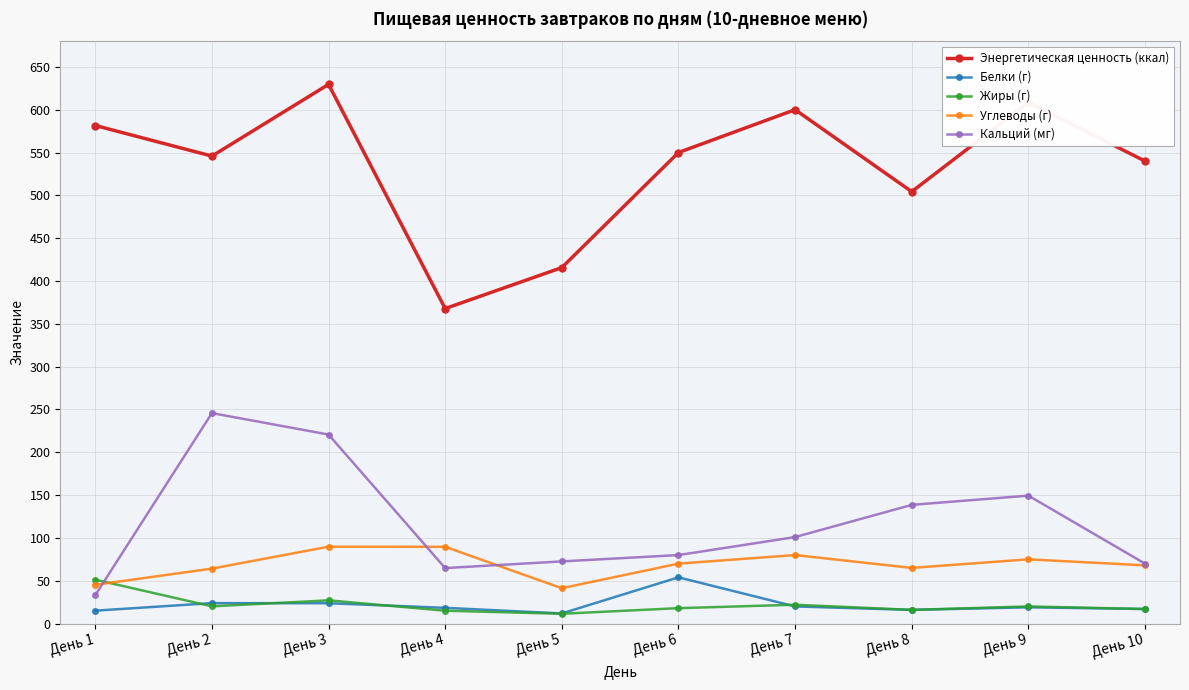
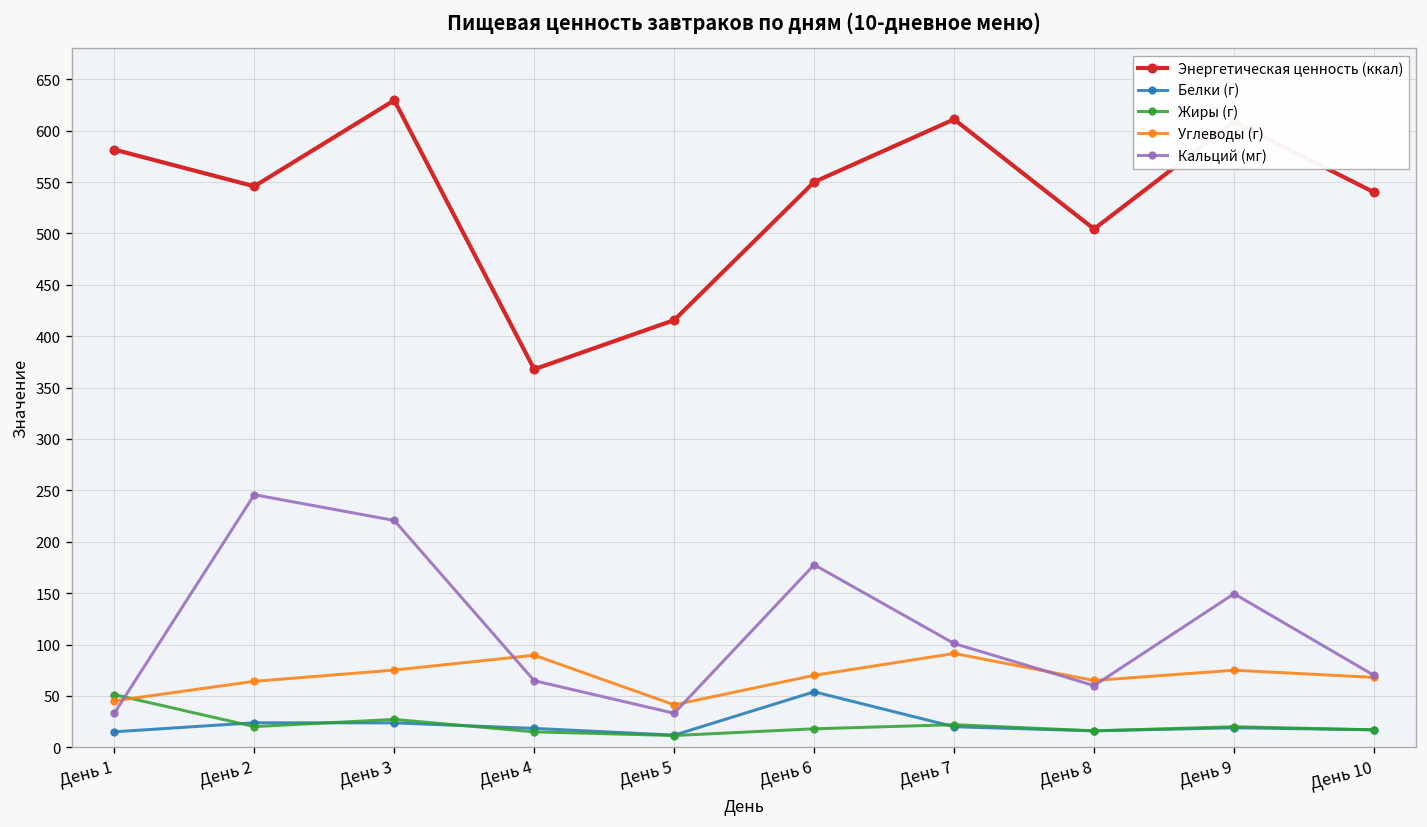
Углеводы (г), День 3: 90 -> 80
Кальций (мг), День 5: 70 -> 30
Кальций (мг), День 6: 80 -> 180
Энергетическая ценность (ккал), День 7: 600 -> 610
Углеводы (г), День 7: 80 -> 90
Кальций (мг), День 8: 140 -> 60
